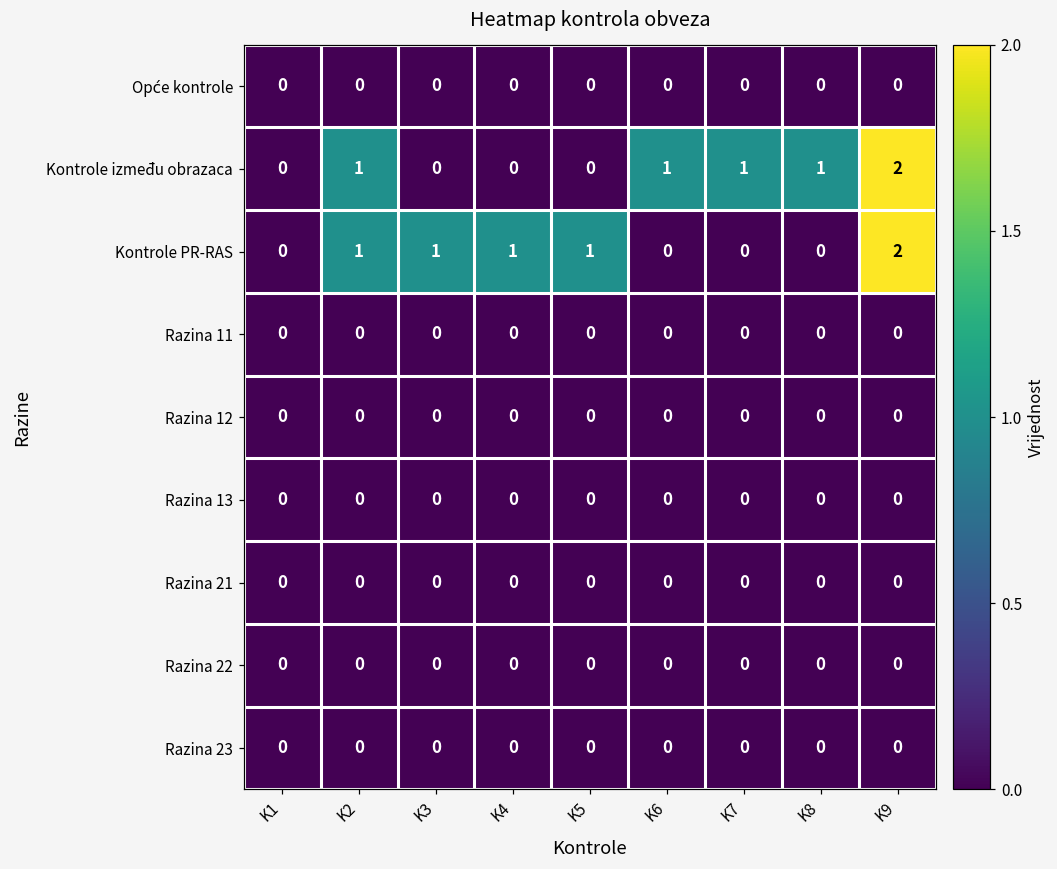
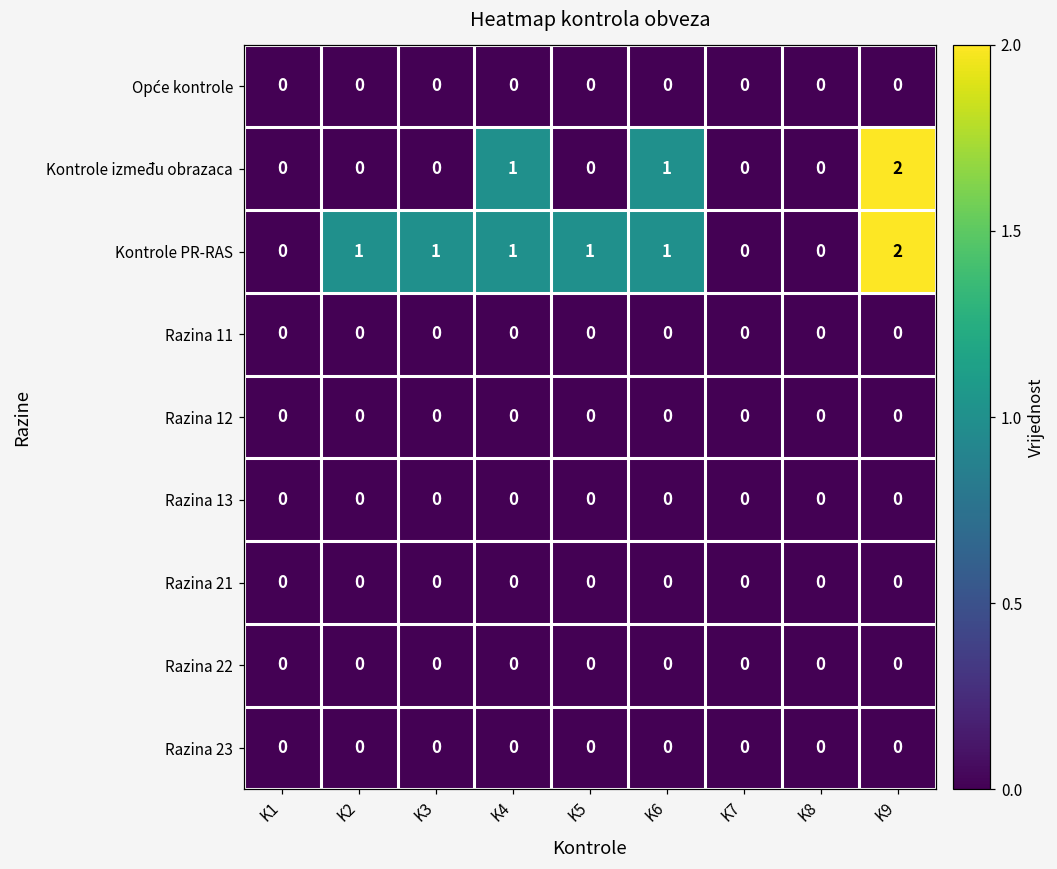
Kontrole između obrazaca, K2: 1 -> 0
Kontrole između obrazaca, K4: 0 -> 1
Kontrole između obrazaca, K7: 1 -> 0
Kontrole između obrazaca, K8: 1 -> 0
Kontrole PR-RAS, K6: 0 -> 1
